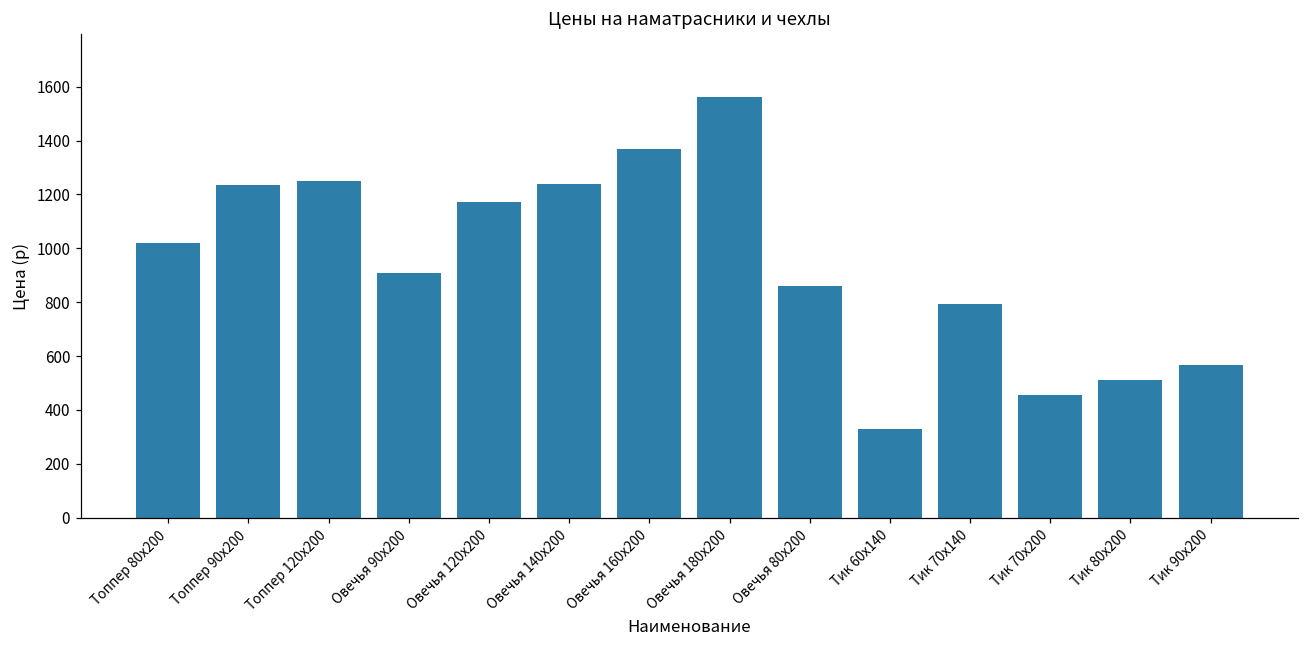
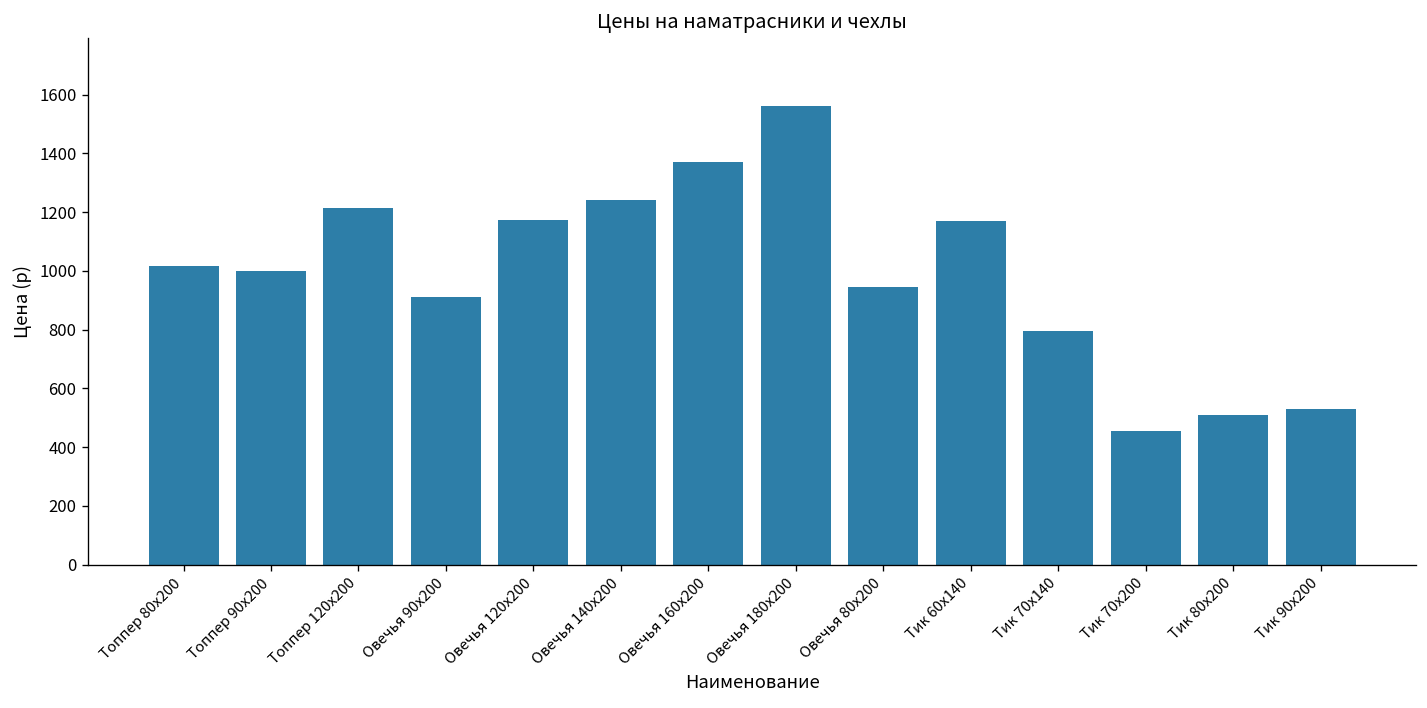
Топпер 90х200: 1230 -> 1000
Топпер 120х200: 1250 -> 1210
Овечья 80х200: 860 -> 950
Тик 60х140: 330 -> 1170
Тик 90х200: 570 -> 530
